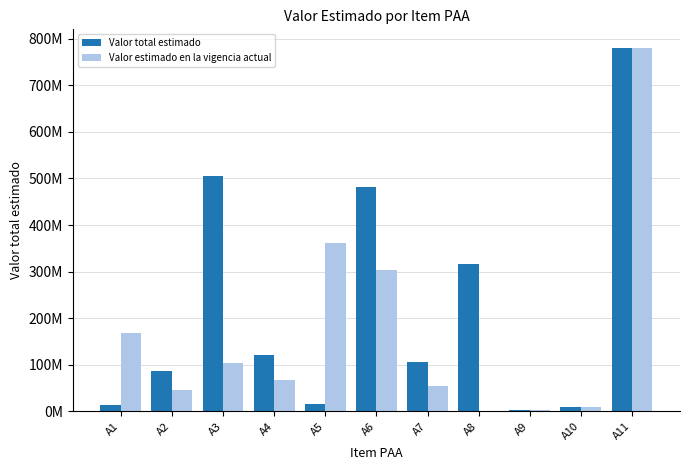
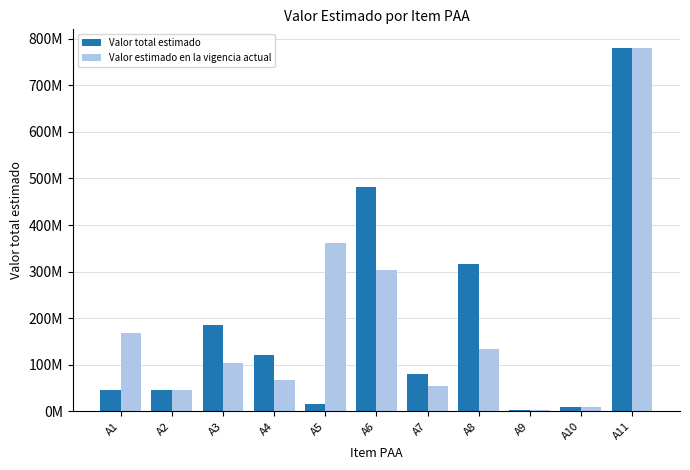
Valor total estimado, A1: 10000000 -> 50000000
Valor total estimado, A2: 90000000 -> 40000000
Valor total estimado, A3: 500000000 -> 190000000
Valor total estimado, A7: 110000000 -> 80000000
Valor estimado en la vigencia actual, A8: 0 -> 130000000
